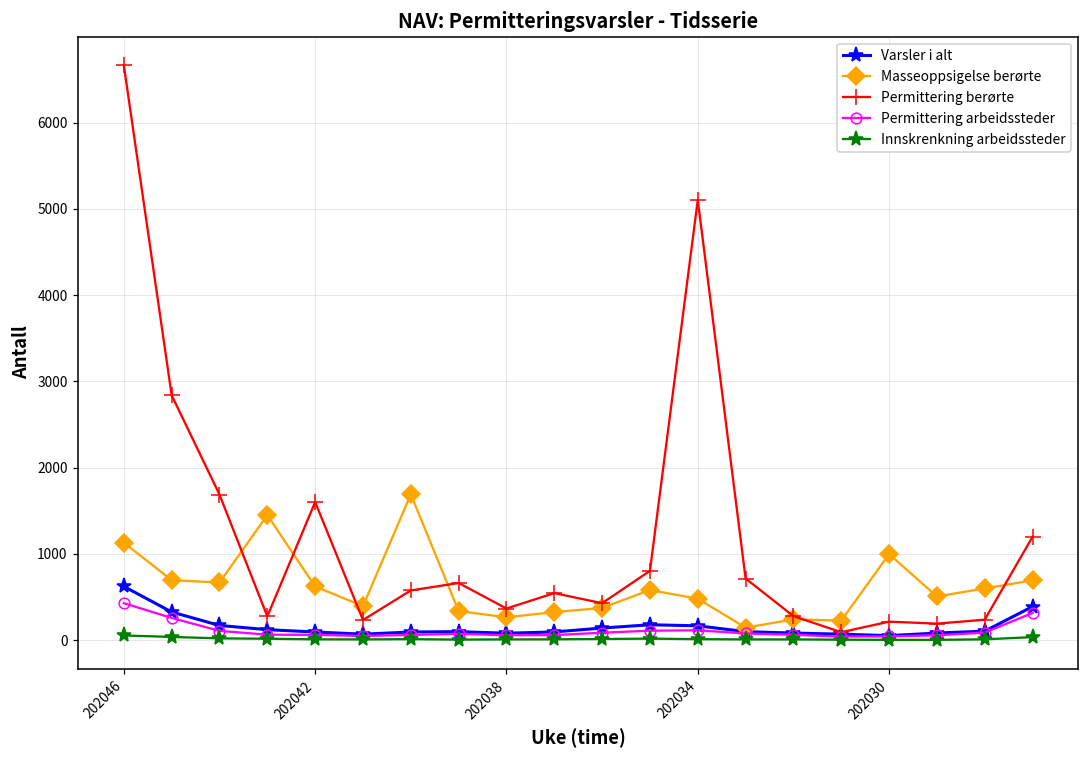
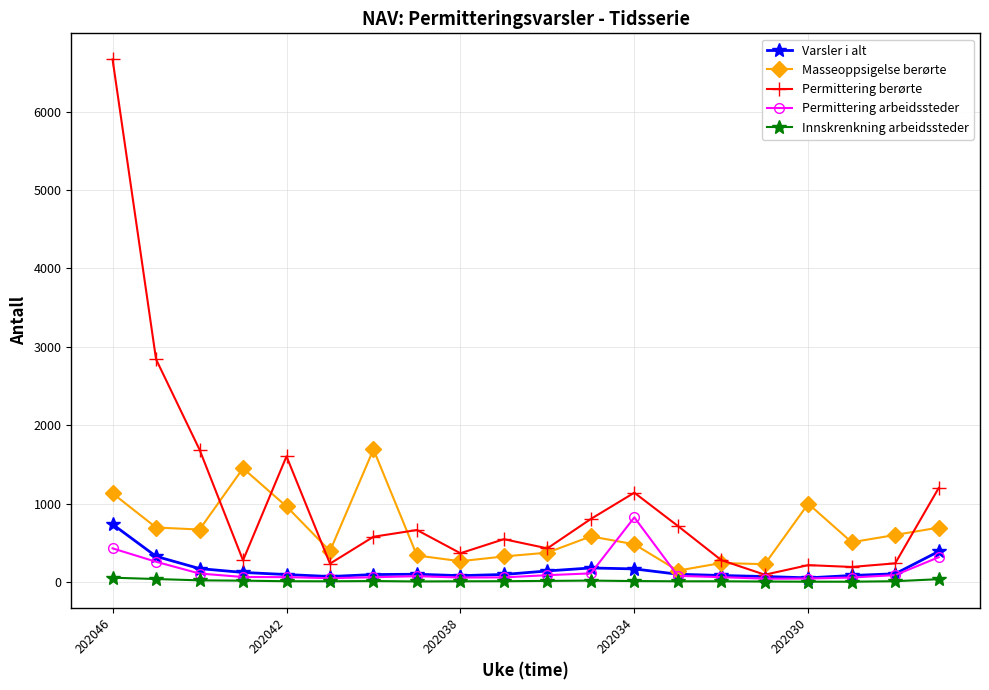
Varsler i alt, 202046: 600 -> 700
Masseoppsigelse berørte, 202042: 600 -> 1000
Permittering berørte, 202034: 5100 -> 1100
Permittering arbeidssteder, 202034: 100 -> 800
